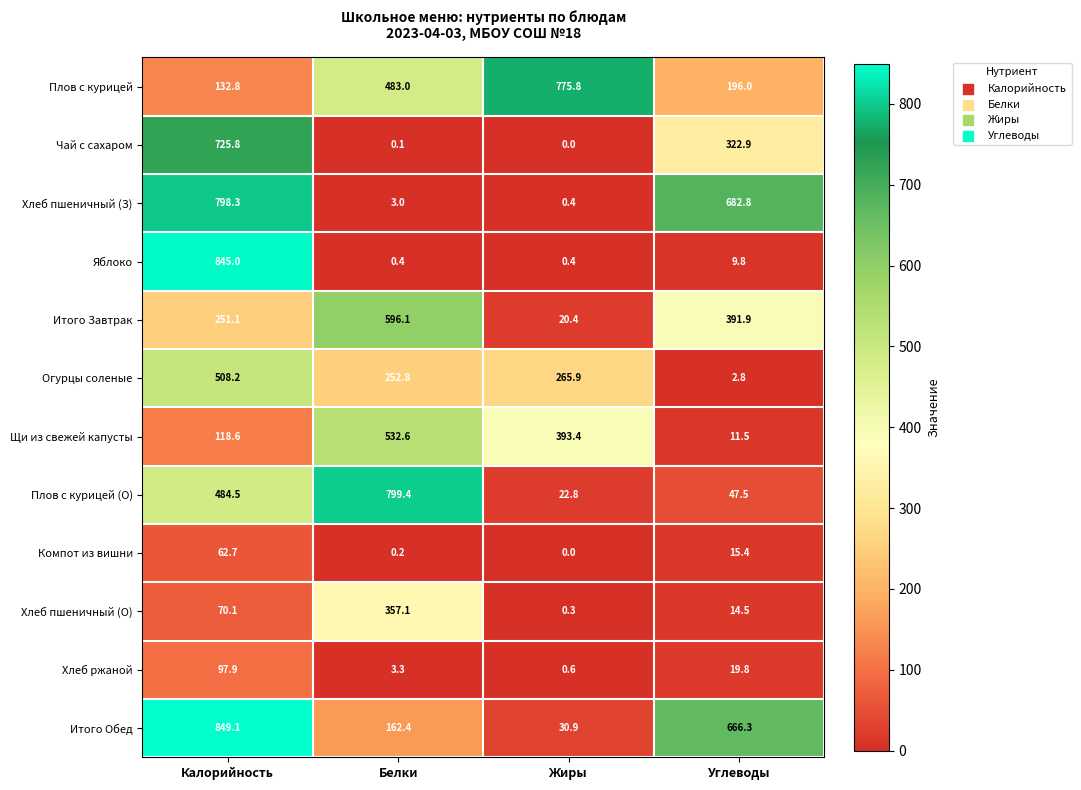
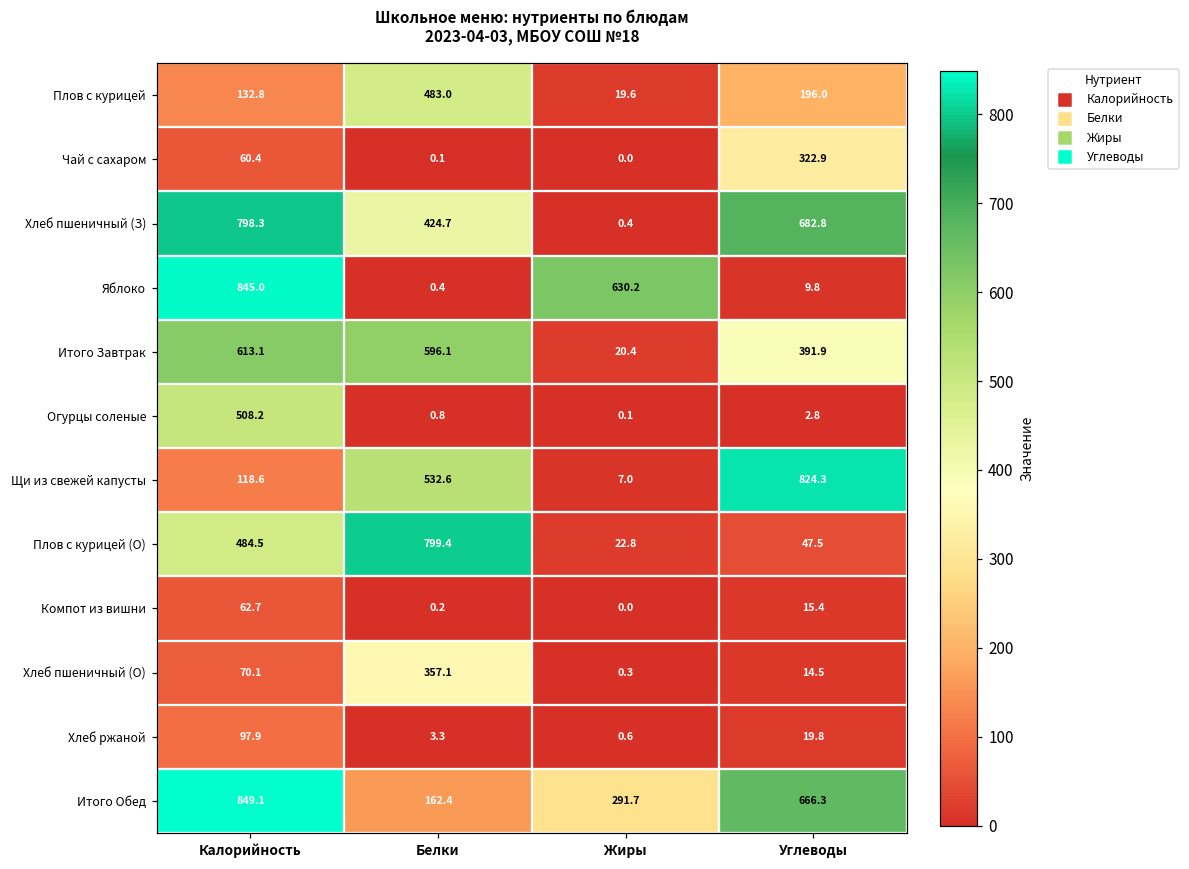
Плов с курицей, Жиры: 775.8 -> 19.6
Чай с сахаром, Калорийность: 725.8 -> 60.4
Хлеб пшеничный (З), Белки: 3.0 -> 424.7
Яблоко, Жиры: 0.4 -> 630.2
Итого Завтрак, Калорийность: 251.1 -> 613.1
Огурцы соленые, Белки: 252.8 -> 0.8
Огурцы соленые, Жиры: 265.9 -> 0.1
Щи из свежей капусты, Жиры: 393.4 -> 7.0
Щи из свежей капусты, Углеводы: 11.5 -> 824.3
Итого Обед, Жиры: 30.9 -> 291.7
